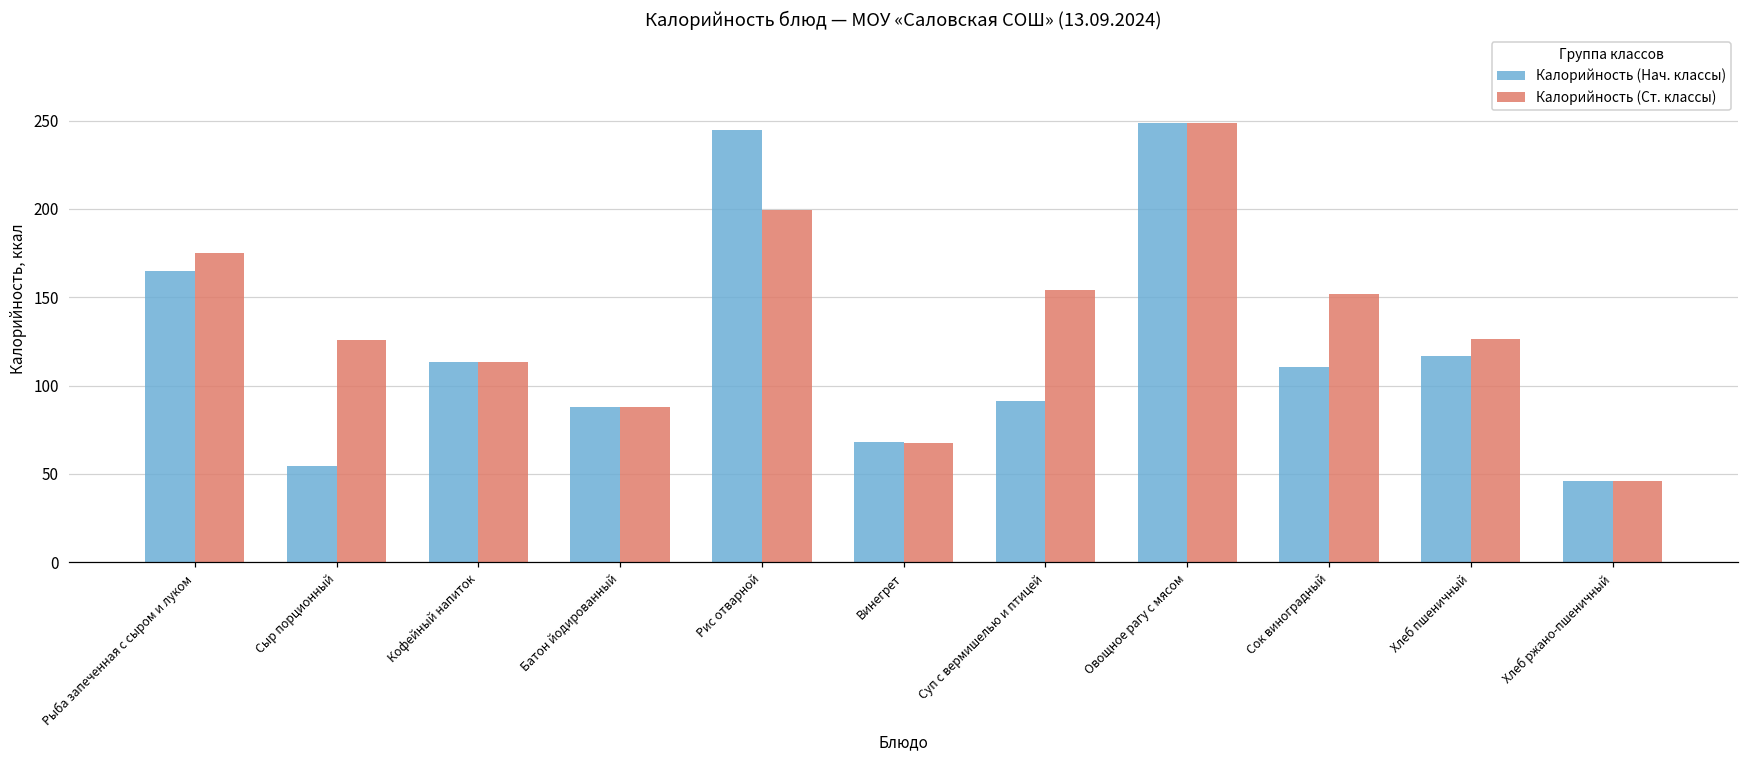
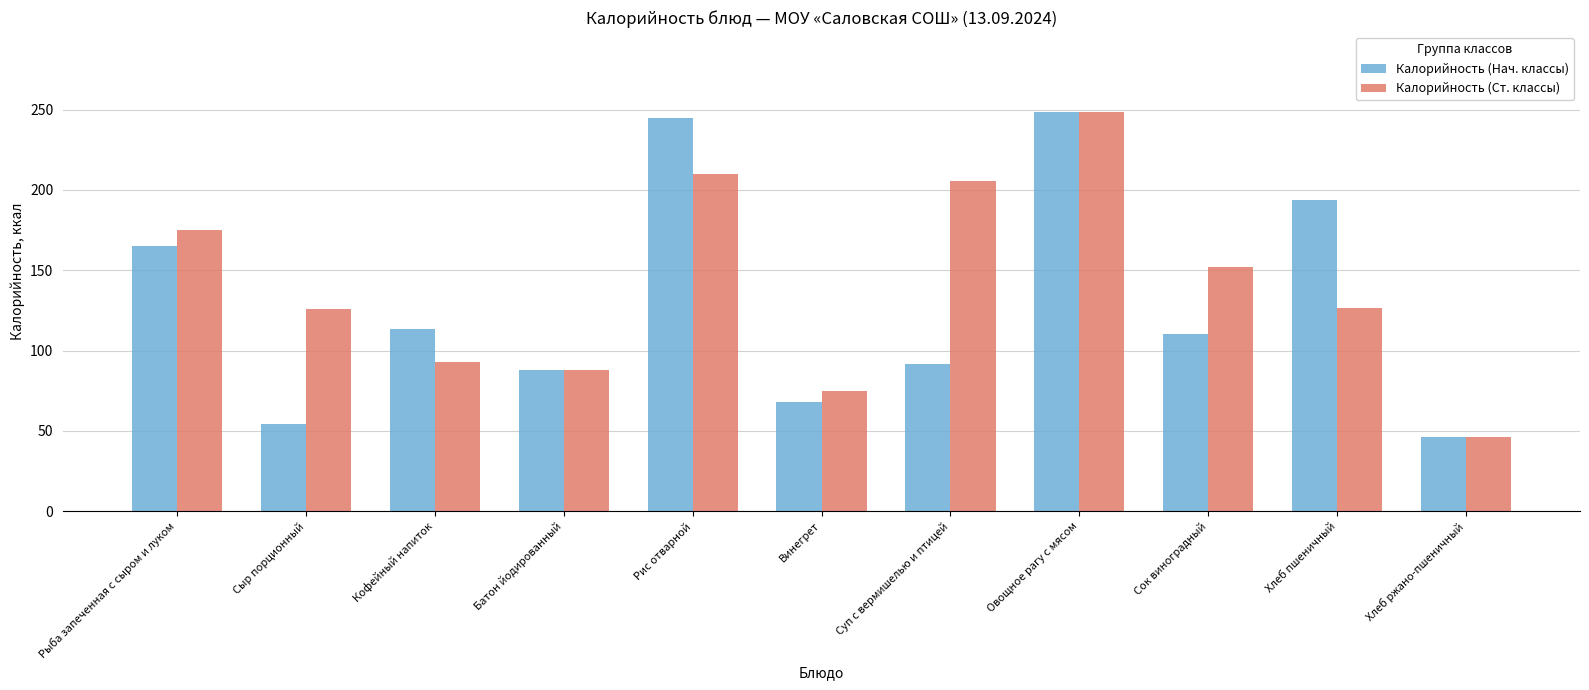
Калорийность (Ст. классы), Кофейный напиток: 113 -> 93
Калорийность (Ст. классы), Рис отварной: 199 -> 210
Калорийность (Ст. классы), Винегрет: 68 -> 75
Калорийность (Ст. классы), Суп с вермишелью и птицей: 154 -> 206
Калорийность (Нач. классы), Хлеб пшеничный: 117 -> 194
